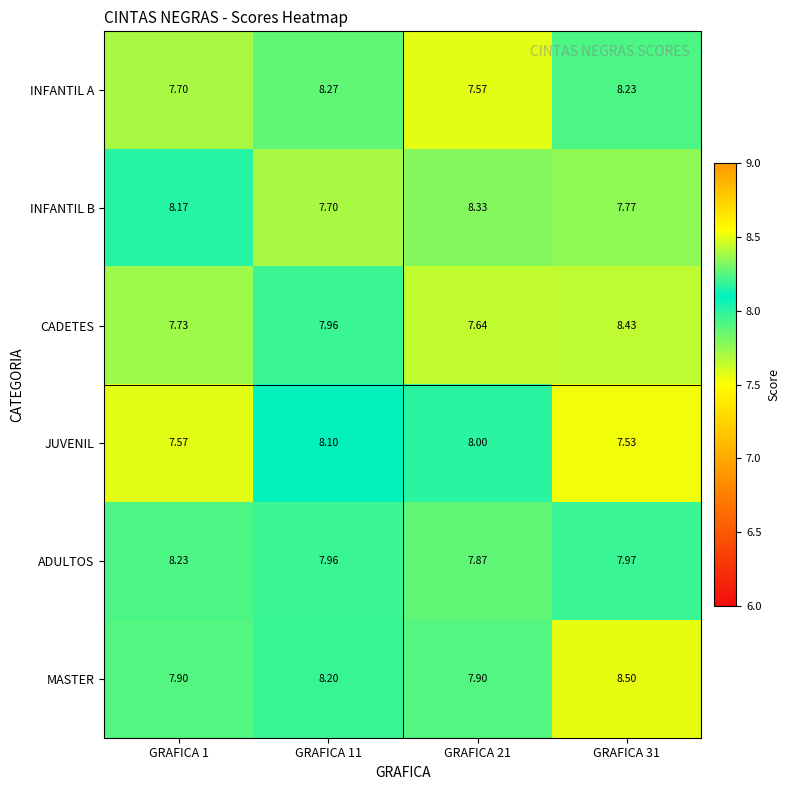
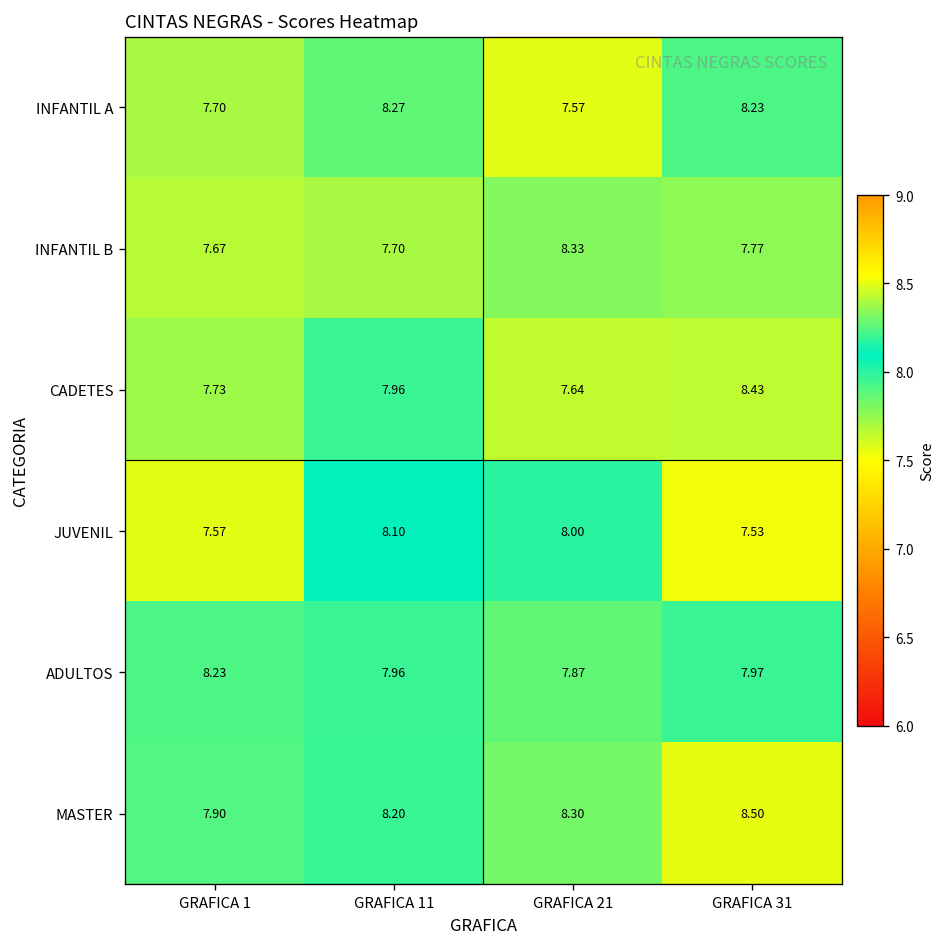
INFANTIL B, GRAFICA 1: 8.17 -> 7.67
MASTER, GRAFICA 21: 7.90 -> 8.30
